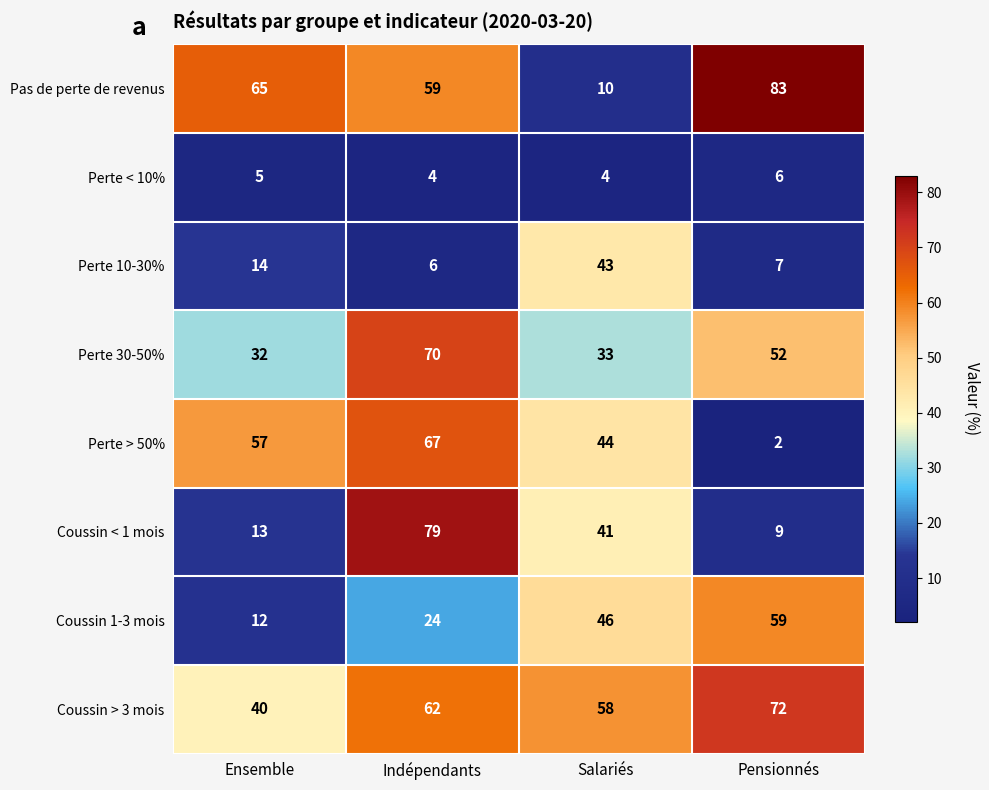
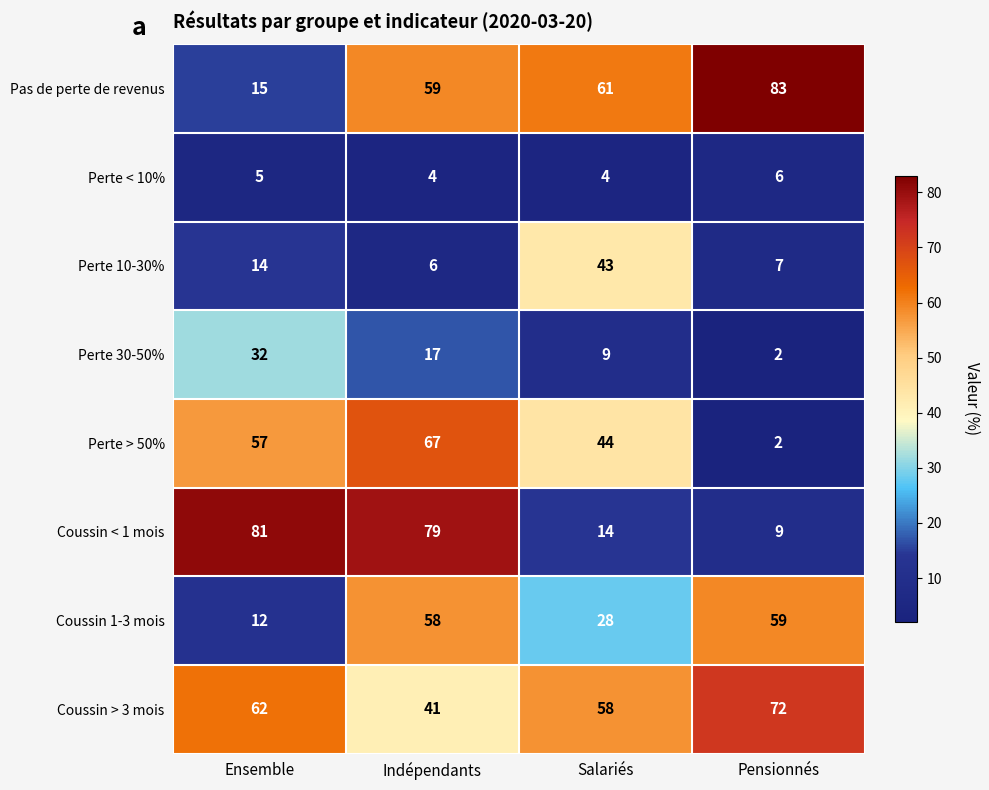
Pas de perte de revenus, Ensemble: 65 -> 15
Pas de perte de revenus, Salariés: 10 -> 61
Perte 30-50%, Indépendants: 70 -> 17
Perte 30-50%, Salariés: 33 -> 9
Perte 30-50%, Pensionnés: 52 -> 2
Coussin < 1 mois, Ensemble: 13 -> 81
Coussin < 1 mois, Salariés: 41 -> 14
Coussin 1-3 mois, Indépendants: 24 -> 58
Coussin 1-3 mois, Salariés: 46 -> 28
Coussin > 3 mois, Ensemble: 40 -> 62
Coussin > 3 mois, Indépendants: 62 -> 41
